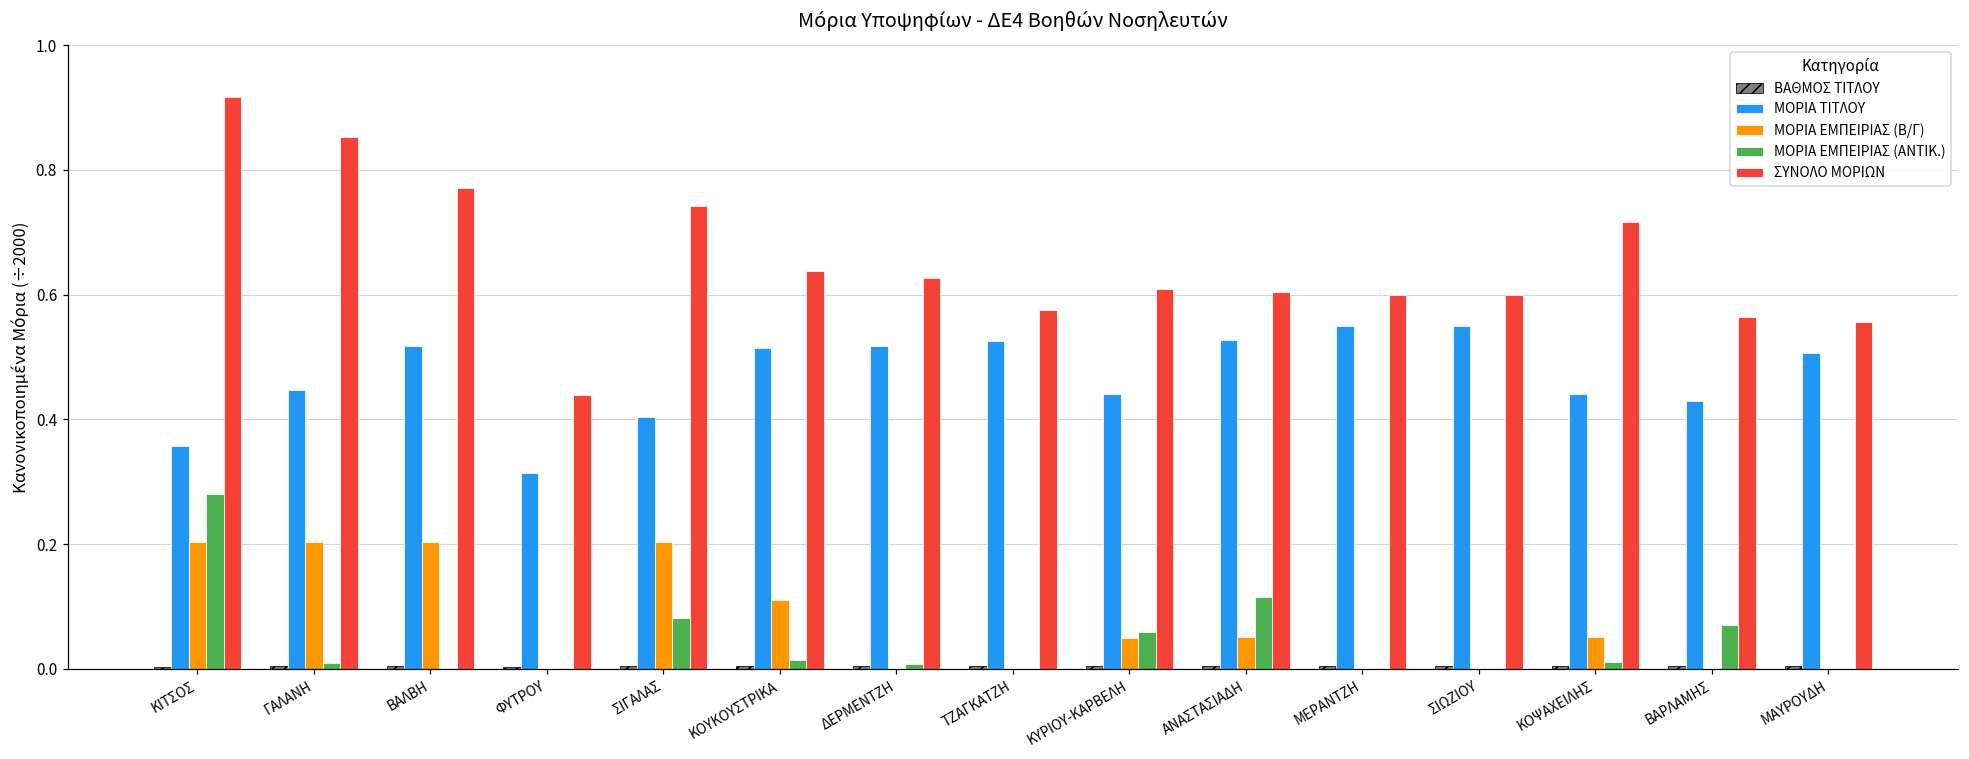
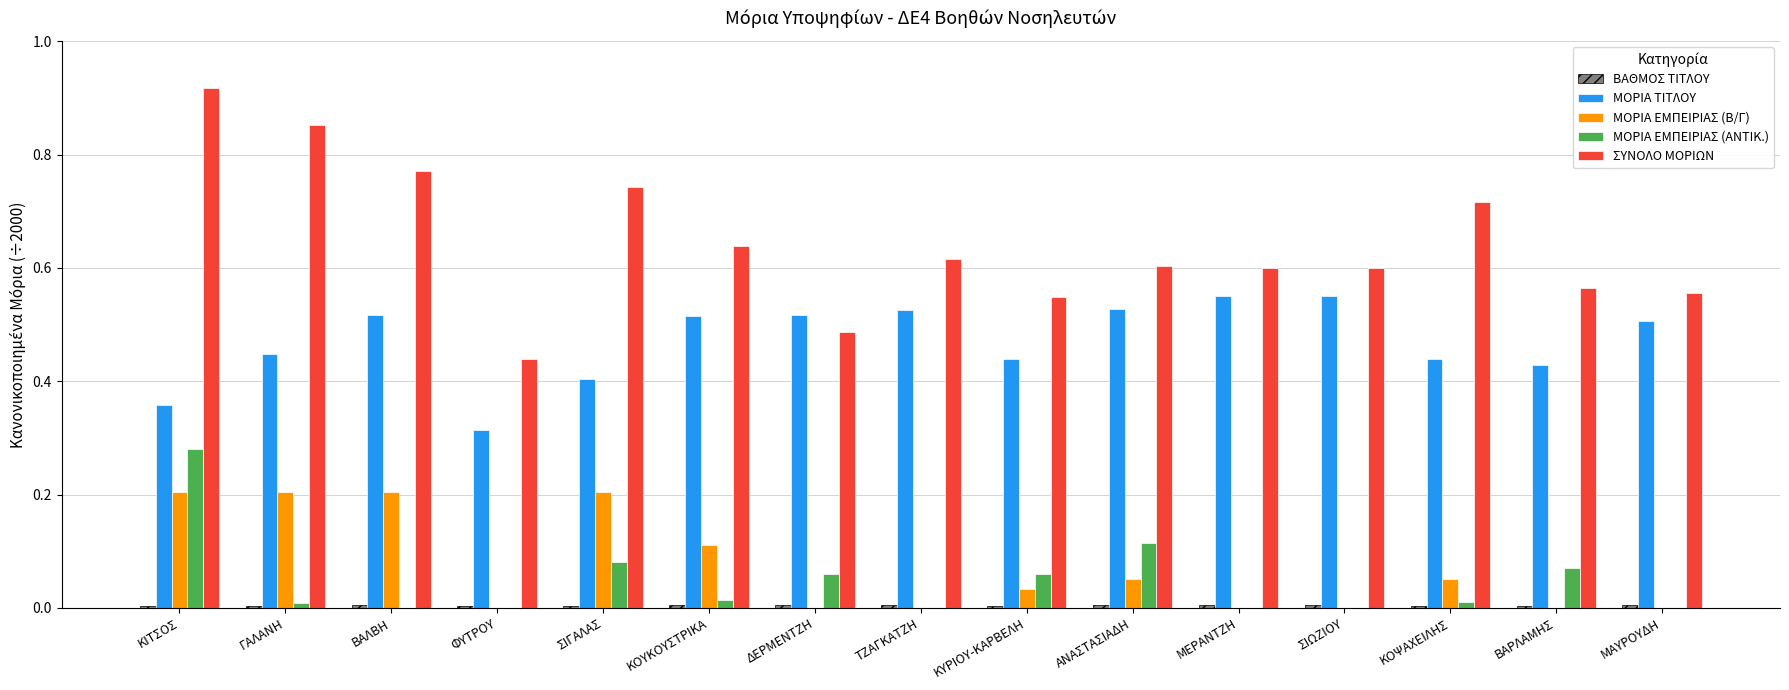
ΜΟΡΙΑ ΕΜΠΕΙΡΙΑΣ (ΑΝΤΙΚ.), ΔΕΡΜΕΝΤΖΗ: 0.01 -> 0.06
ΣΥΝΟΛΟ ΜΟΡΙΩΝ, ΔΕΡΜΕΝΤΖΗ: 0.63 -> 0.49
ΣΥΝΟΛΟ ΜΟΡΙΩΝ, ΤΖΑΓΚΑΤΖΗ: 0.58 -> 0.62
ΜΟΡΙΑ ΕΜΠΕΙΡΙΑΣ (Β/Γ), ΚΥΡΙΟΥ-ΚΑΡΒΕΛΗ: 0.05 -> 0.03
ΣΥΝΟΛΟ ΜΟΡΙΩΝ, ΚΥΡΙΟΥ-ΚΑΡΒΕΛΗ: 0.61 -> 0.55
